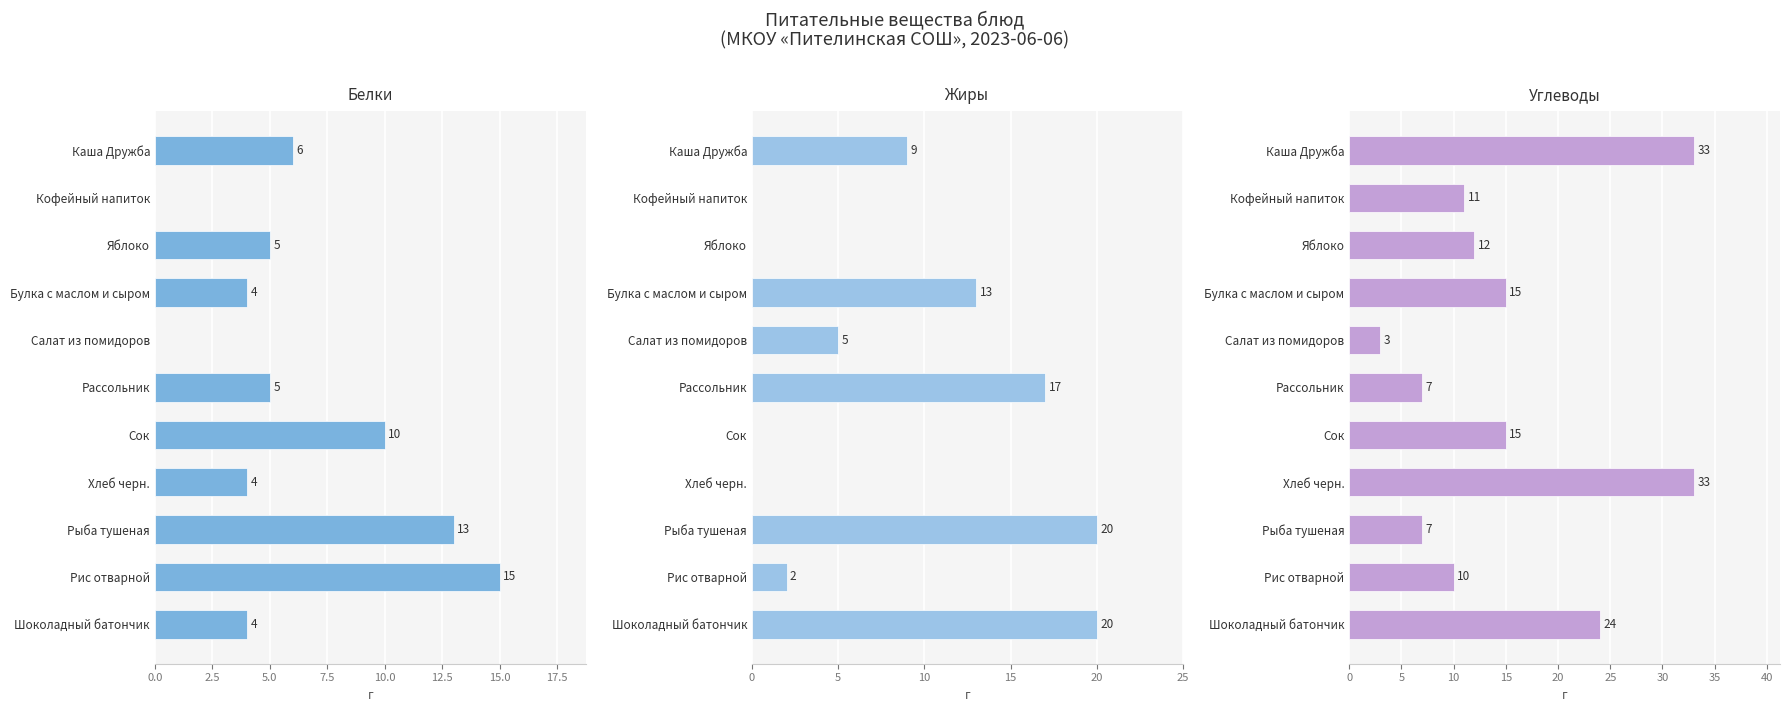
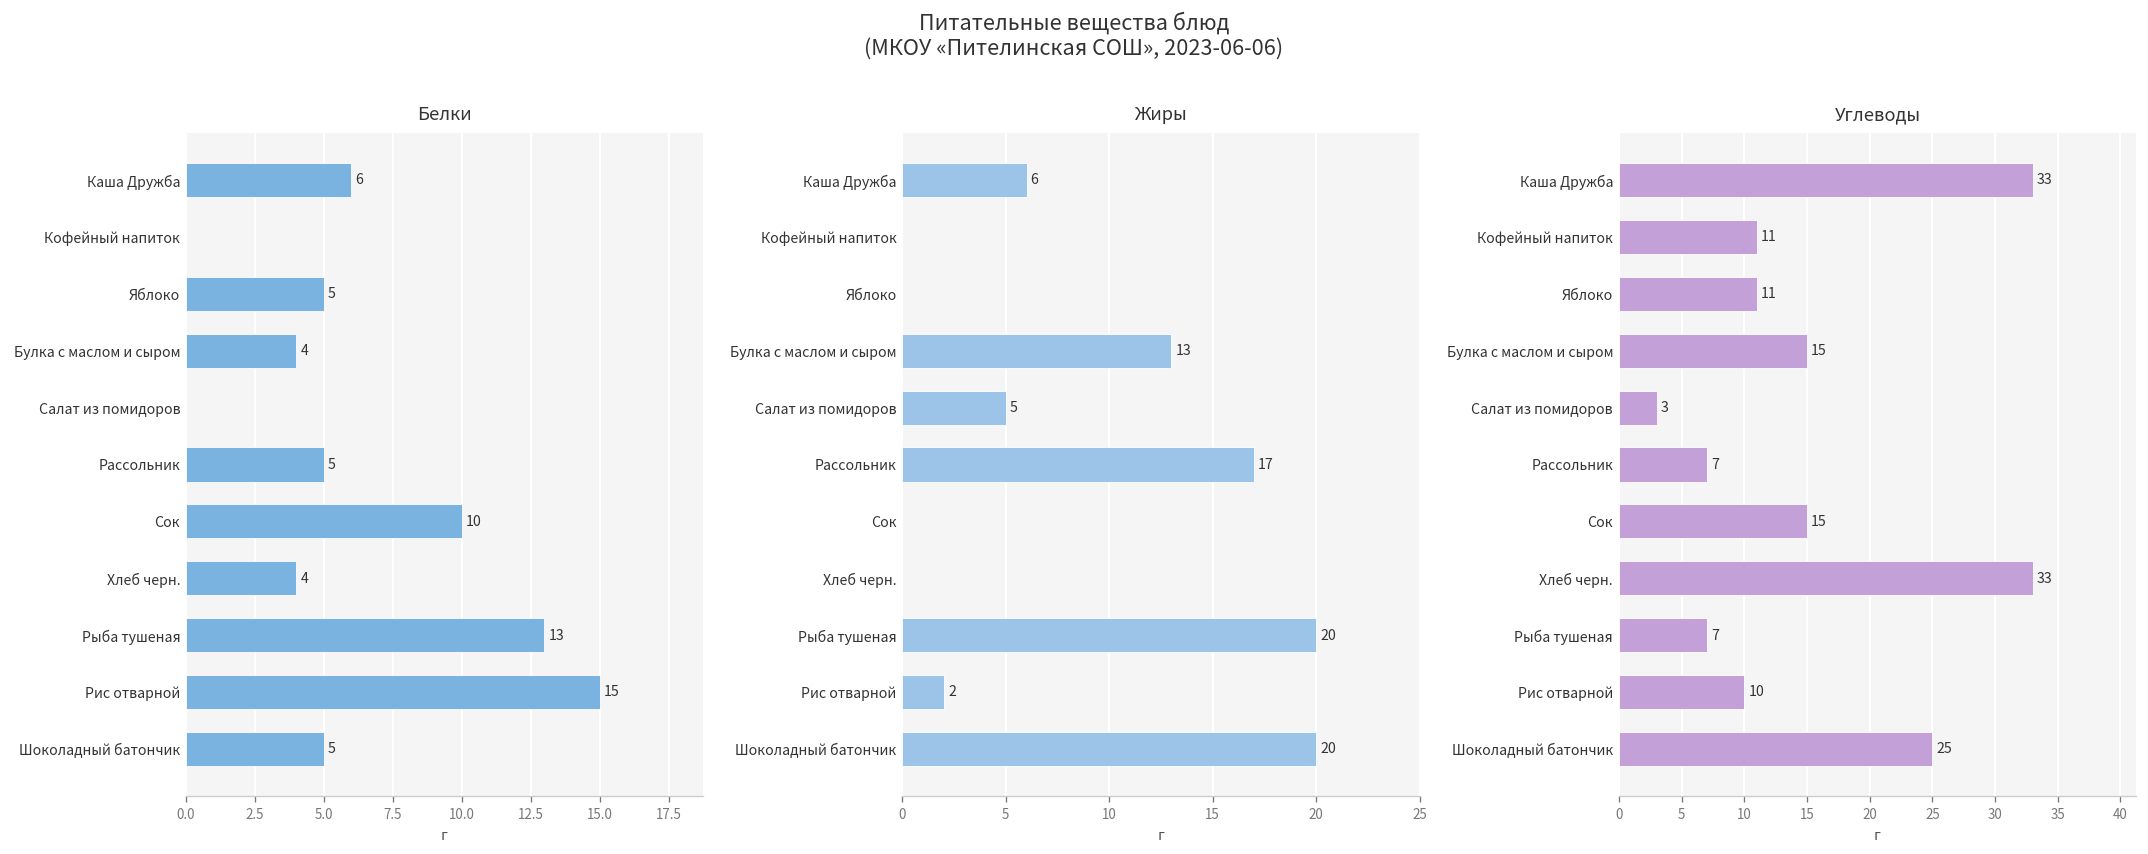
Белки, Шоколадный батончик: 4 -> 5
Жиры, Каша Дружба: 9 -> 6
Углеводы, Яблоко: 12 -> 11
Углеводы, Шоколадный батончик: 24 -> 25
